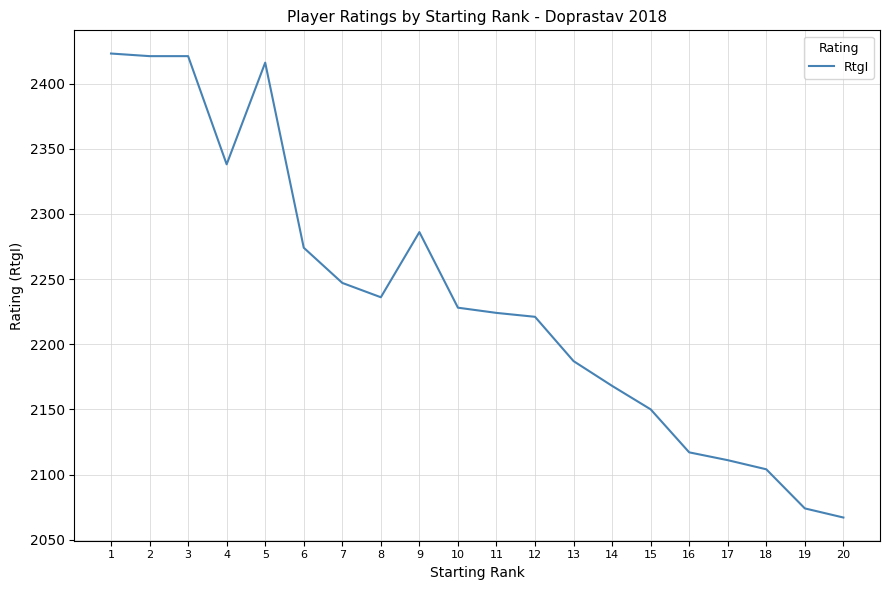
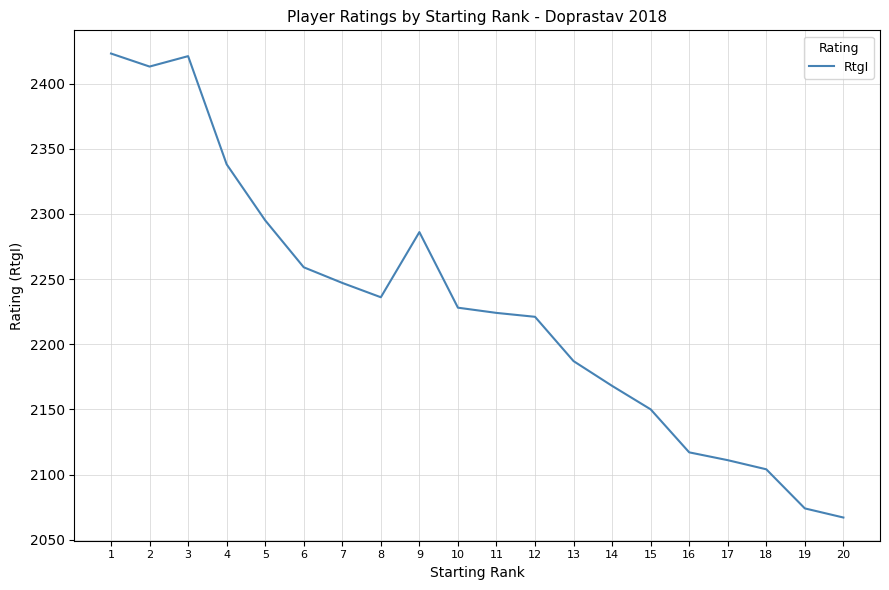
2: 2421 -> 2413
5: 2416 -> 2295
6: 2274 -> 2259
